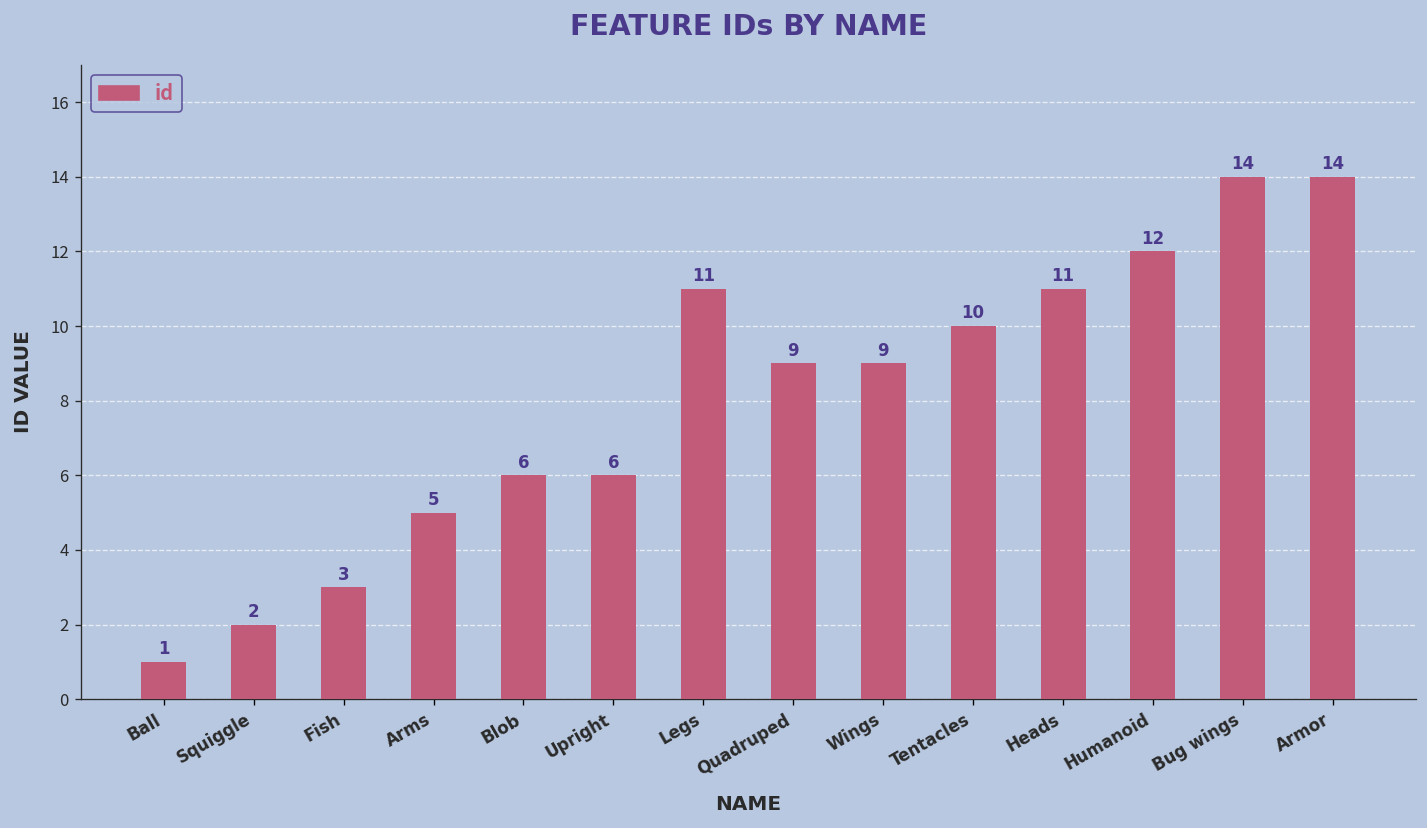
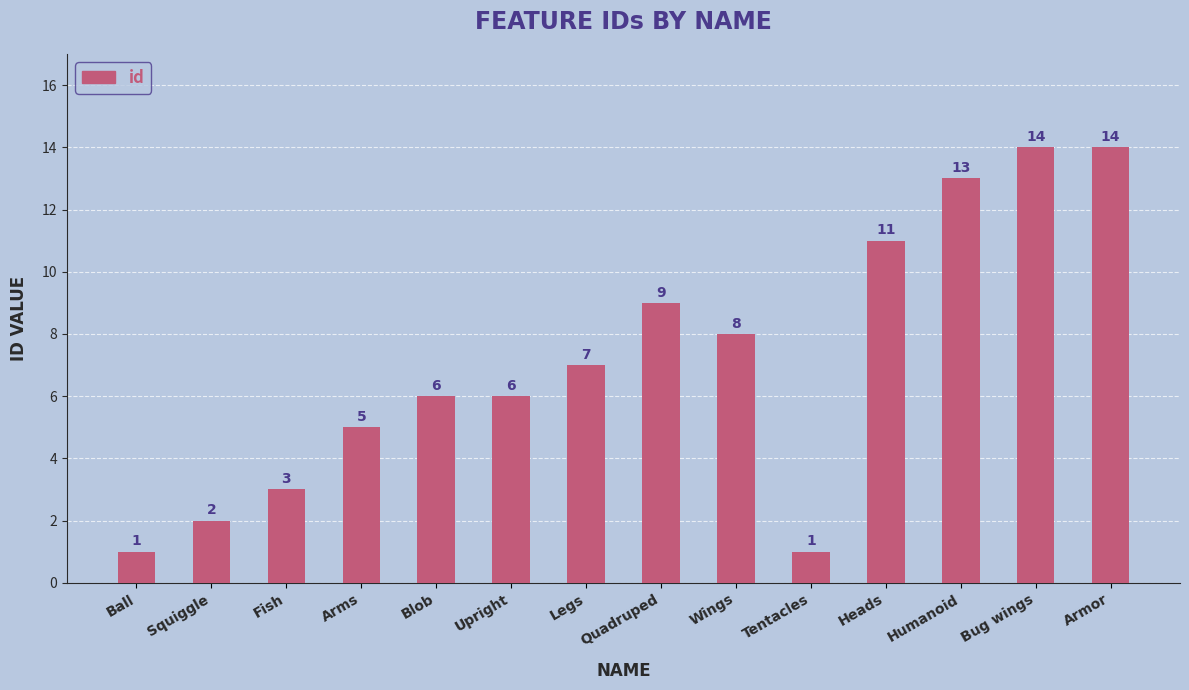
Legs: 11 -> 7
Wings: 9 -> 8
Tentacles: 10 -> 1
Humanoid: 12 -> 13
